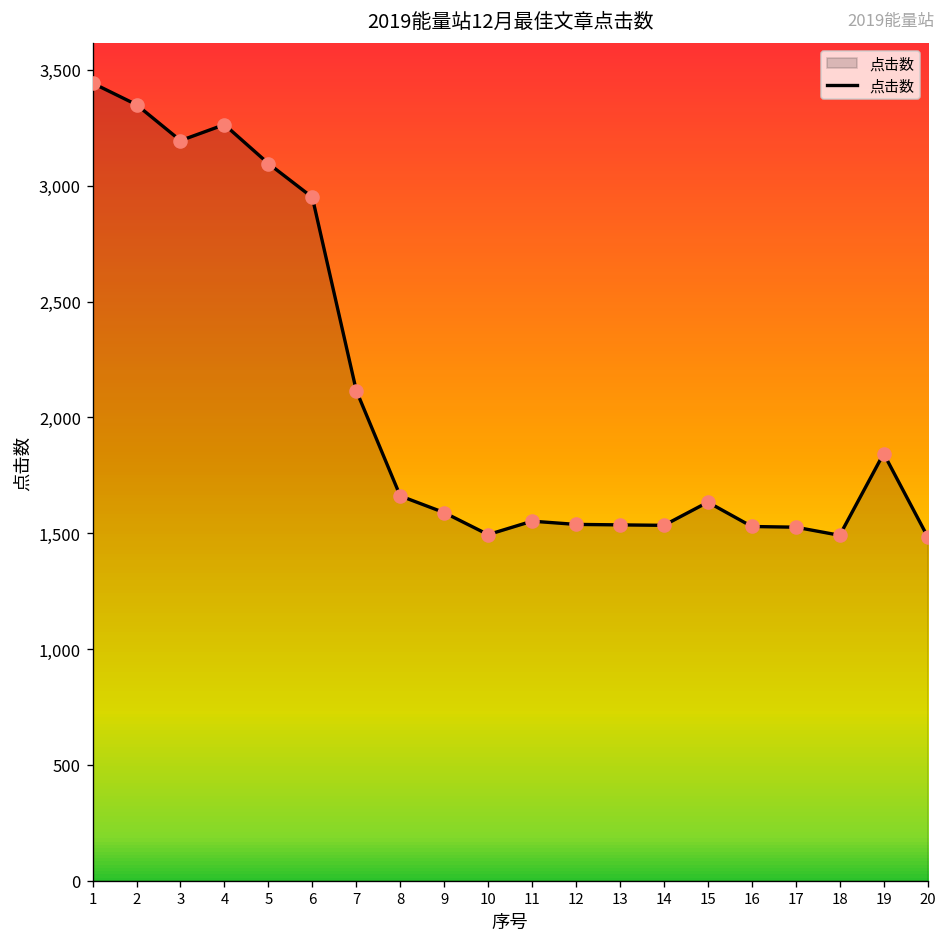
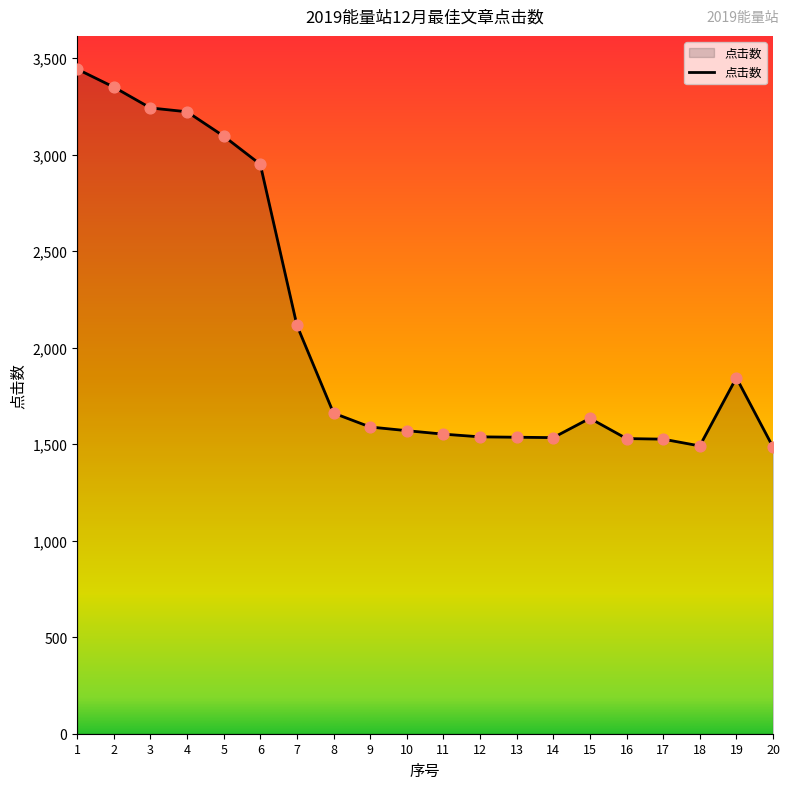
3: 3,200 -> 3,240
4: 3,260 -> 3,220
10: 1,490 -> 1,570
